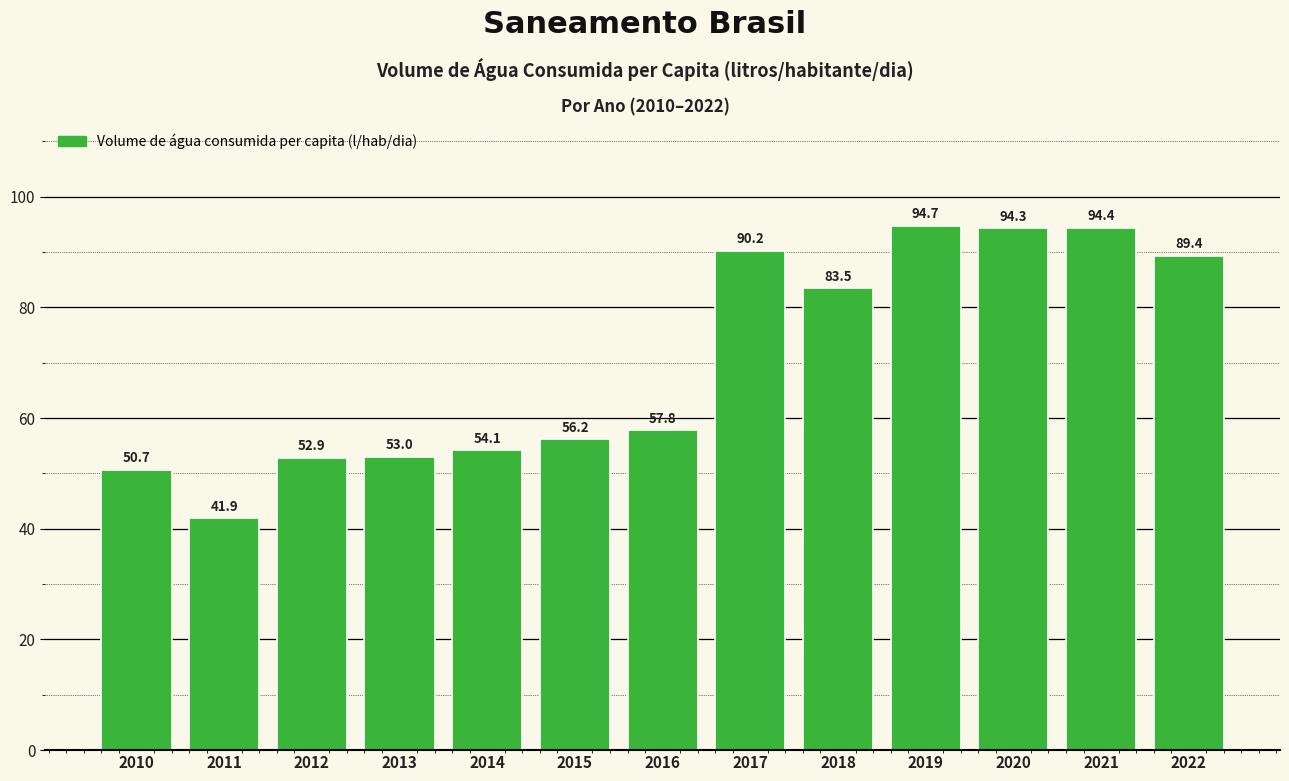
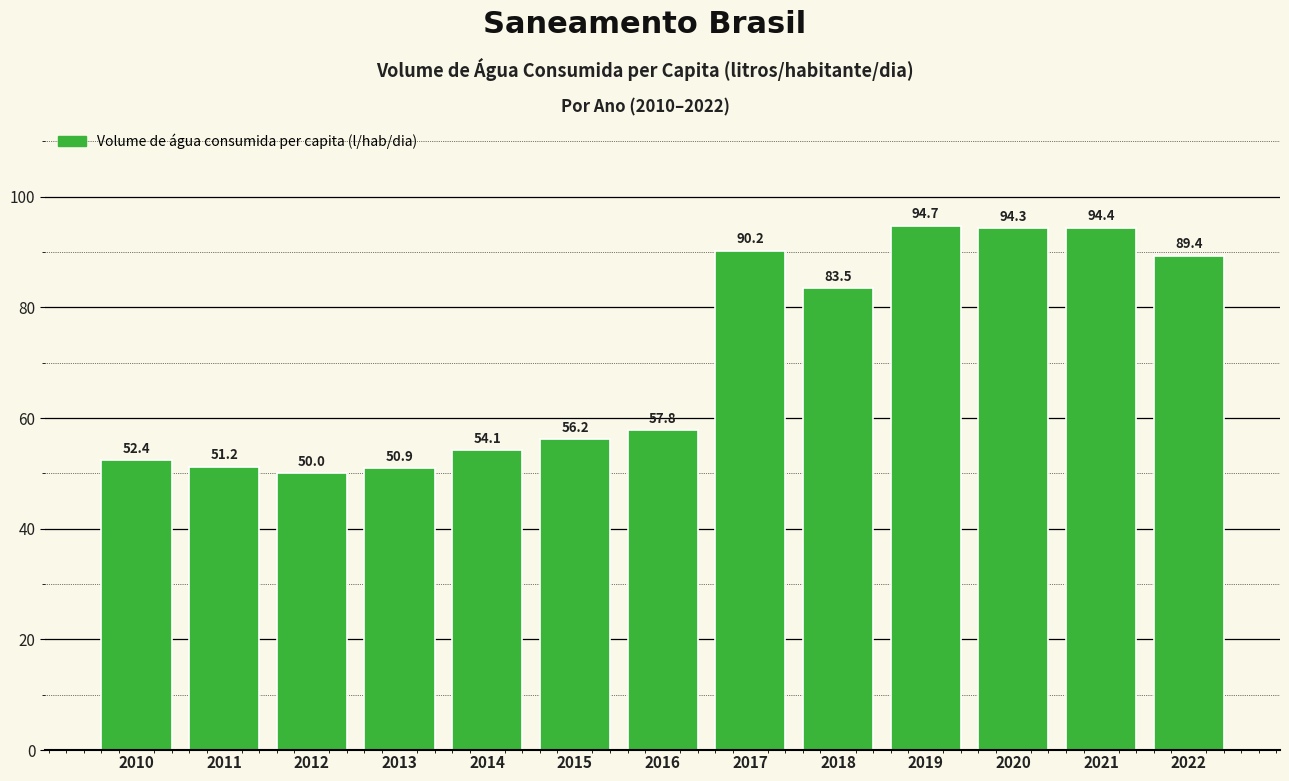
2010: 50.7 -> 52.4
2011: 41.9 -> 51.2
2012: 52.9 -> 50.0
2013: 53.0 -> 50.9
